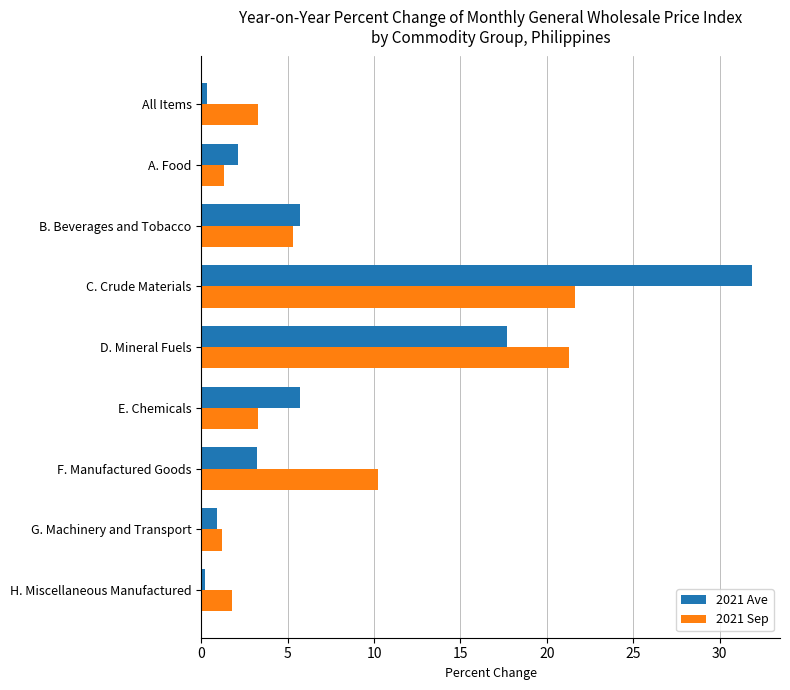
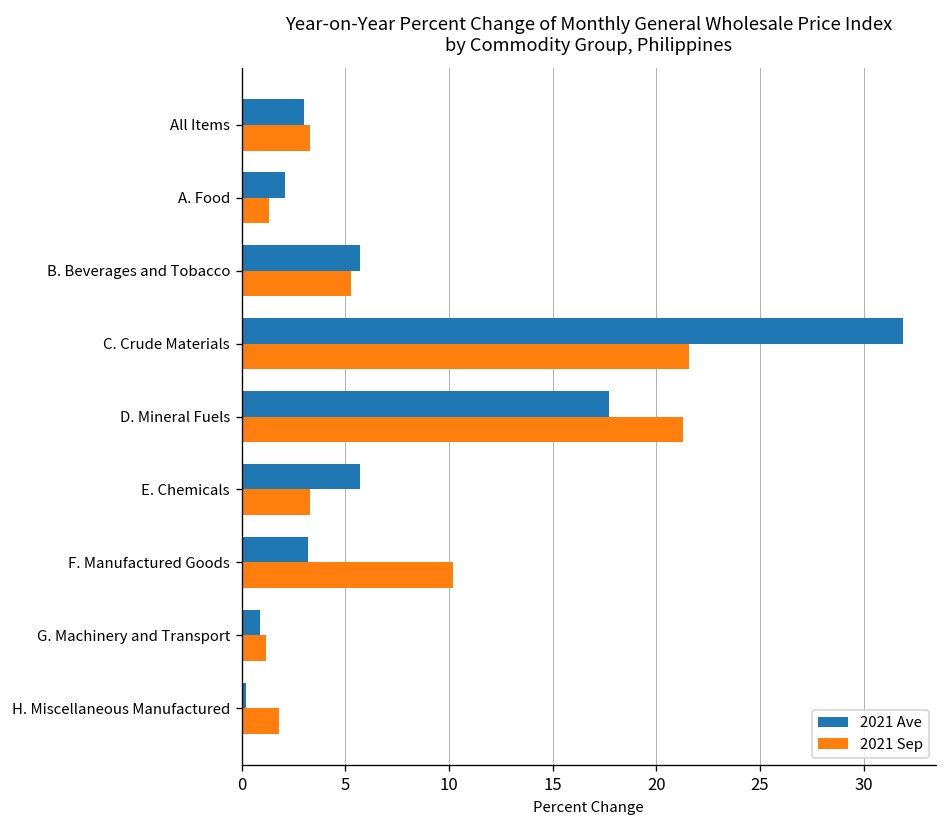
2021 Ave, All Items: 0.3 -> 3.0
